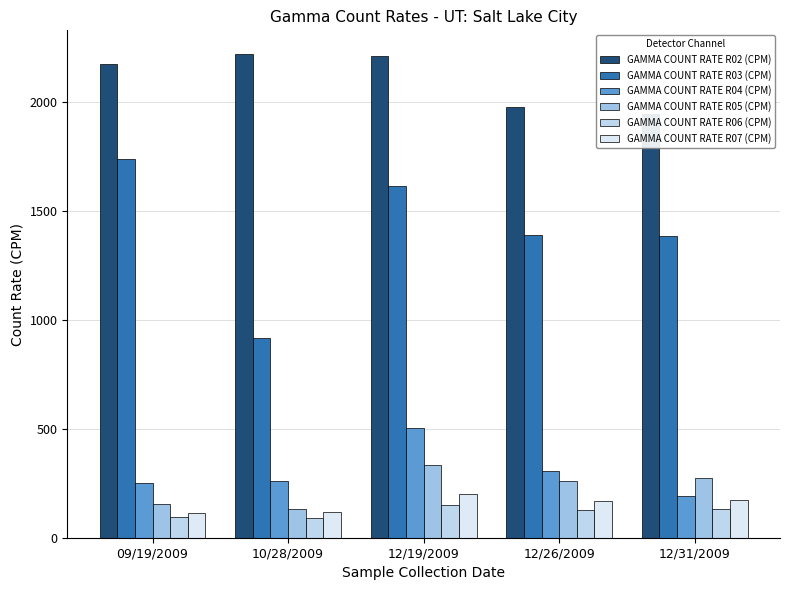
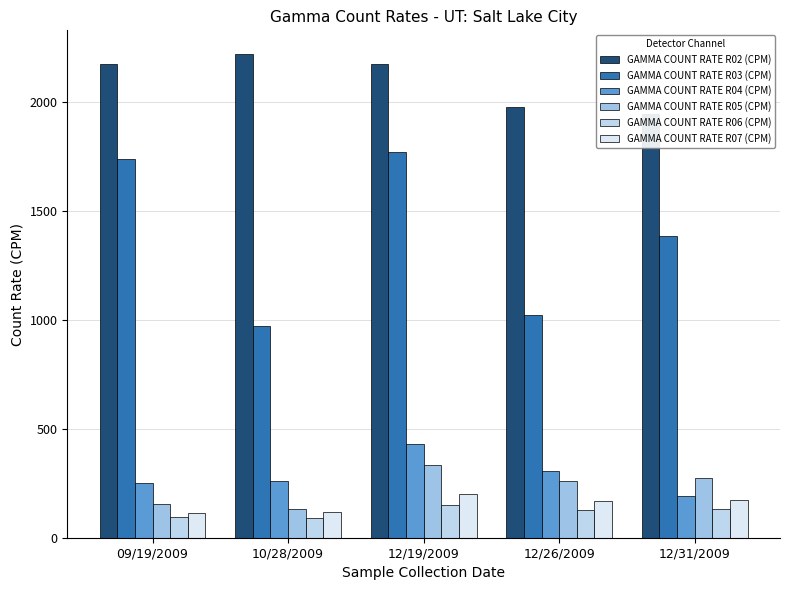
GAMMA COUNT RATE R03 (CPM), 10/28/2009: 920 -> 970
GAMMA COUNT RATE R02 (CPM), 12/19/2009: 2210 -> 2170
GAMMA COUNT RATE R03 (CPM), 12/19/2009: 1610 -> 1770
GAMMA COUNT RATE R04 (CPM), 12/19/2009: 500 -> 430
GAMMA COUNT RATE R03 (CPM), 12/26/2009: 1390 -> 1020
